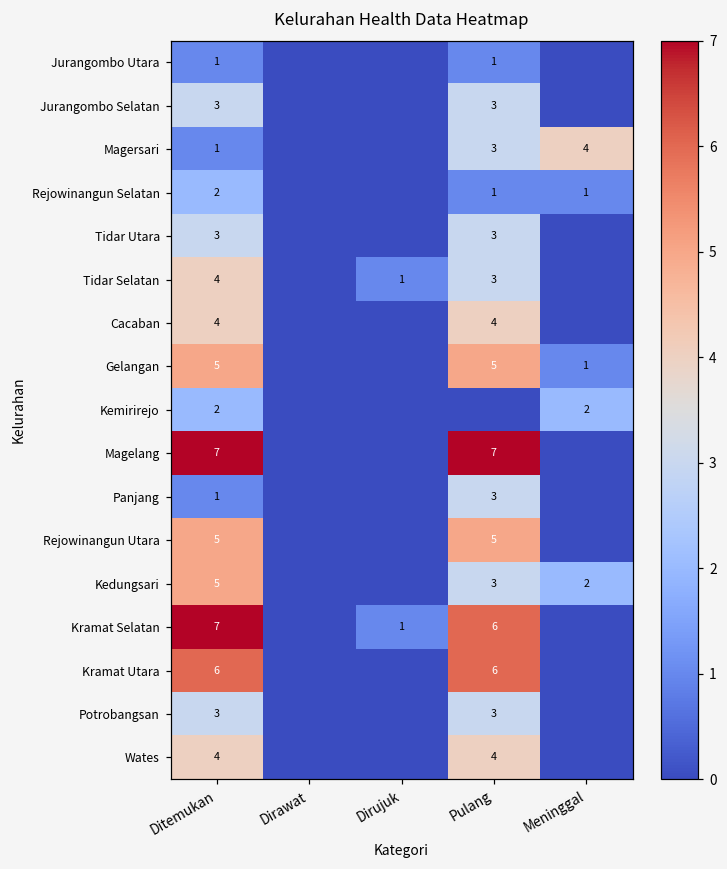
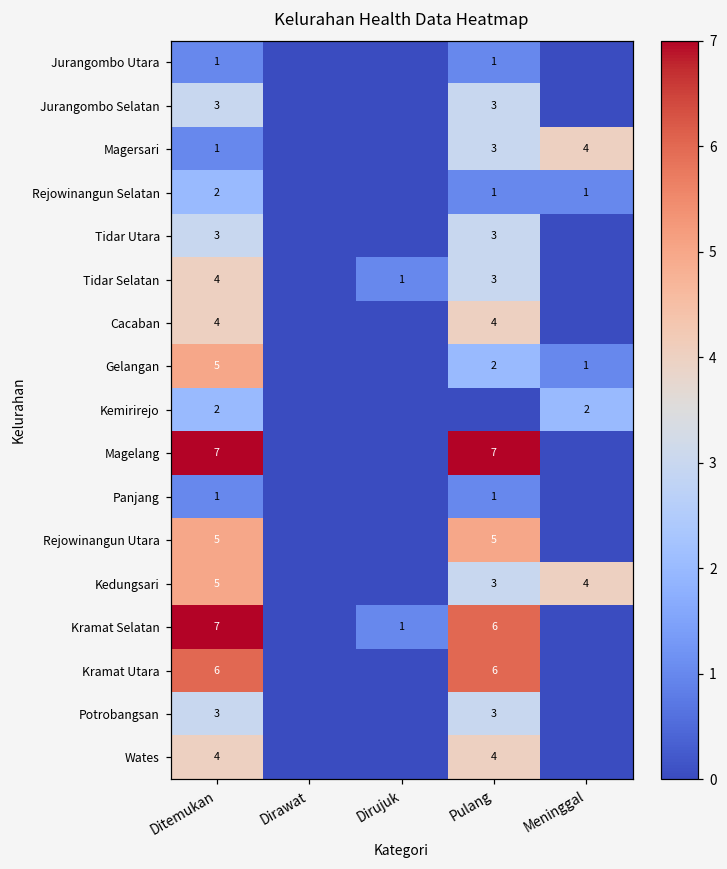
Gelangan, Pulang: 5 -> 2
Panjang, Pulang: 3 -> 1
Kedungsari, Meninggal: 2 -> 4
